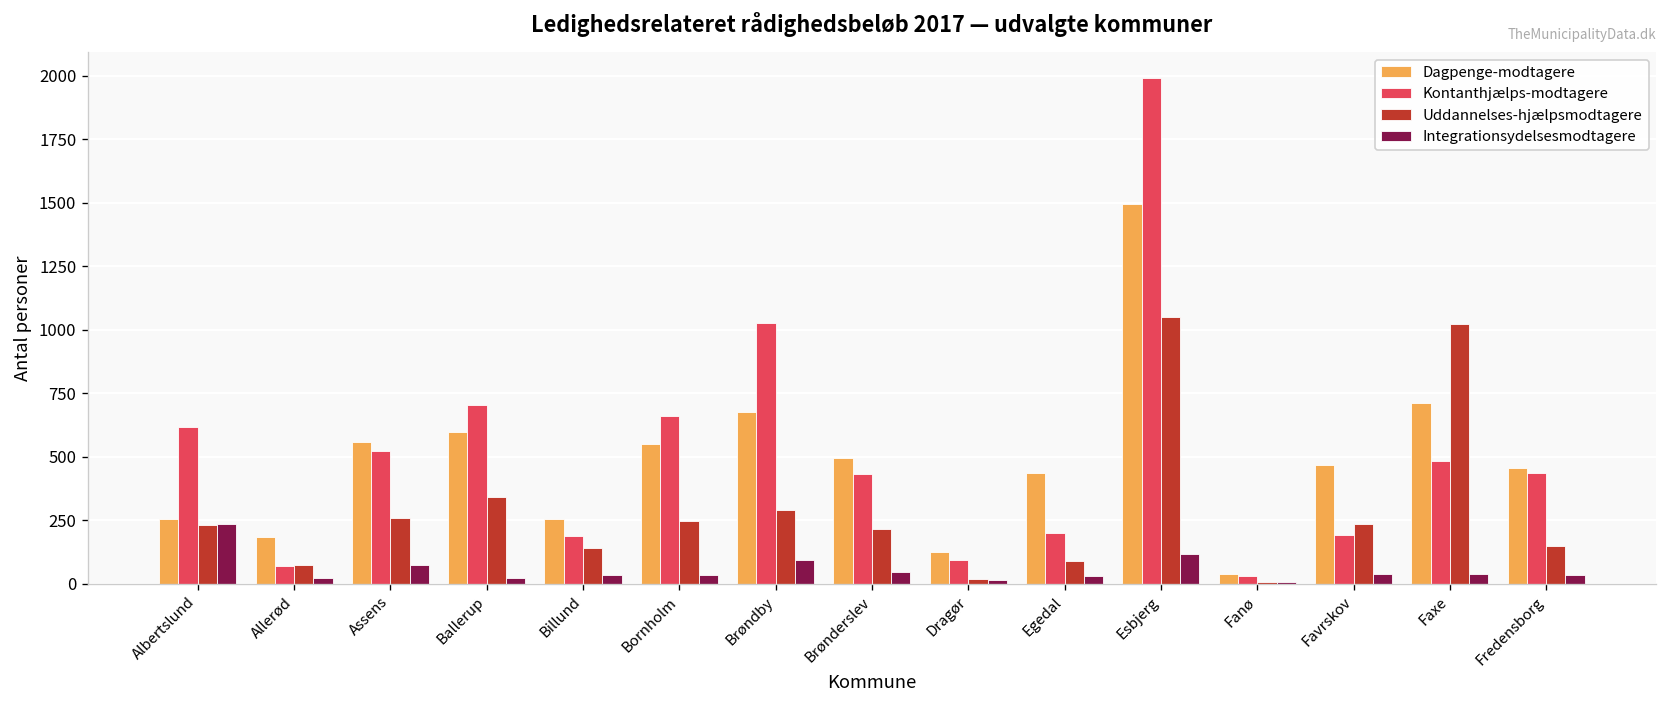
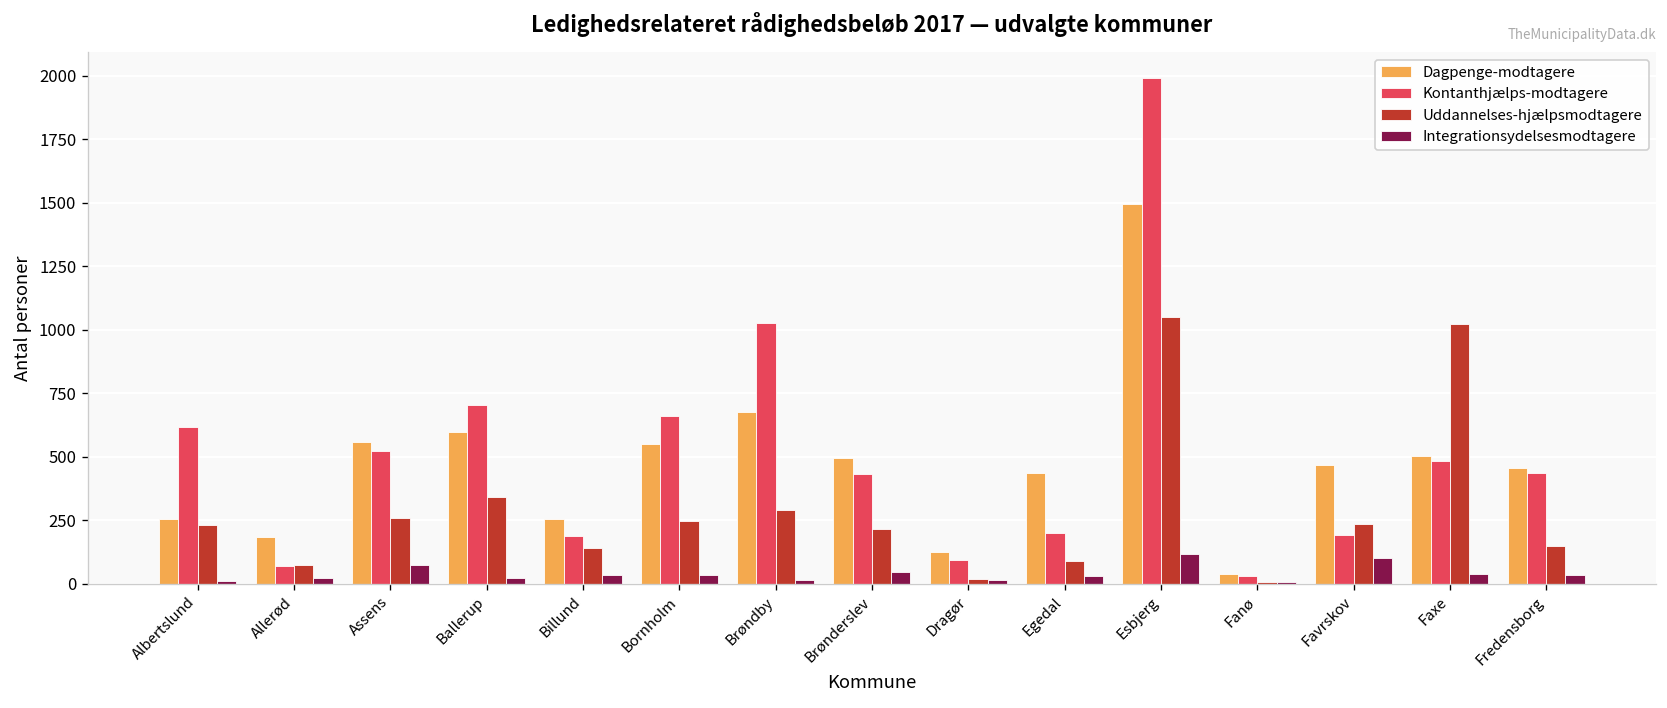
Integrationsydelsesmodtagere, Albertslund: 240 -> 10
Integrationsydelsesmodtagere, Brøndby: 90 -> 20
Integrationsydelsesmodtagere, Favrskov: 40 -> 100
Dagpenge-modtagere, Faxe: 710 -> 500
